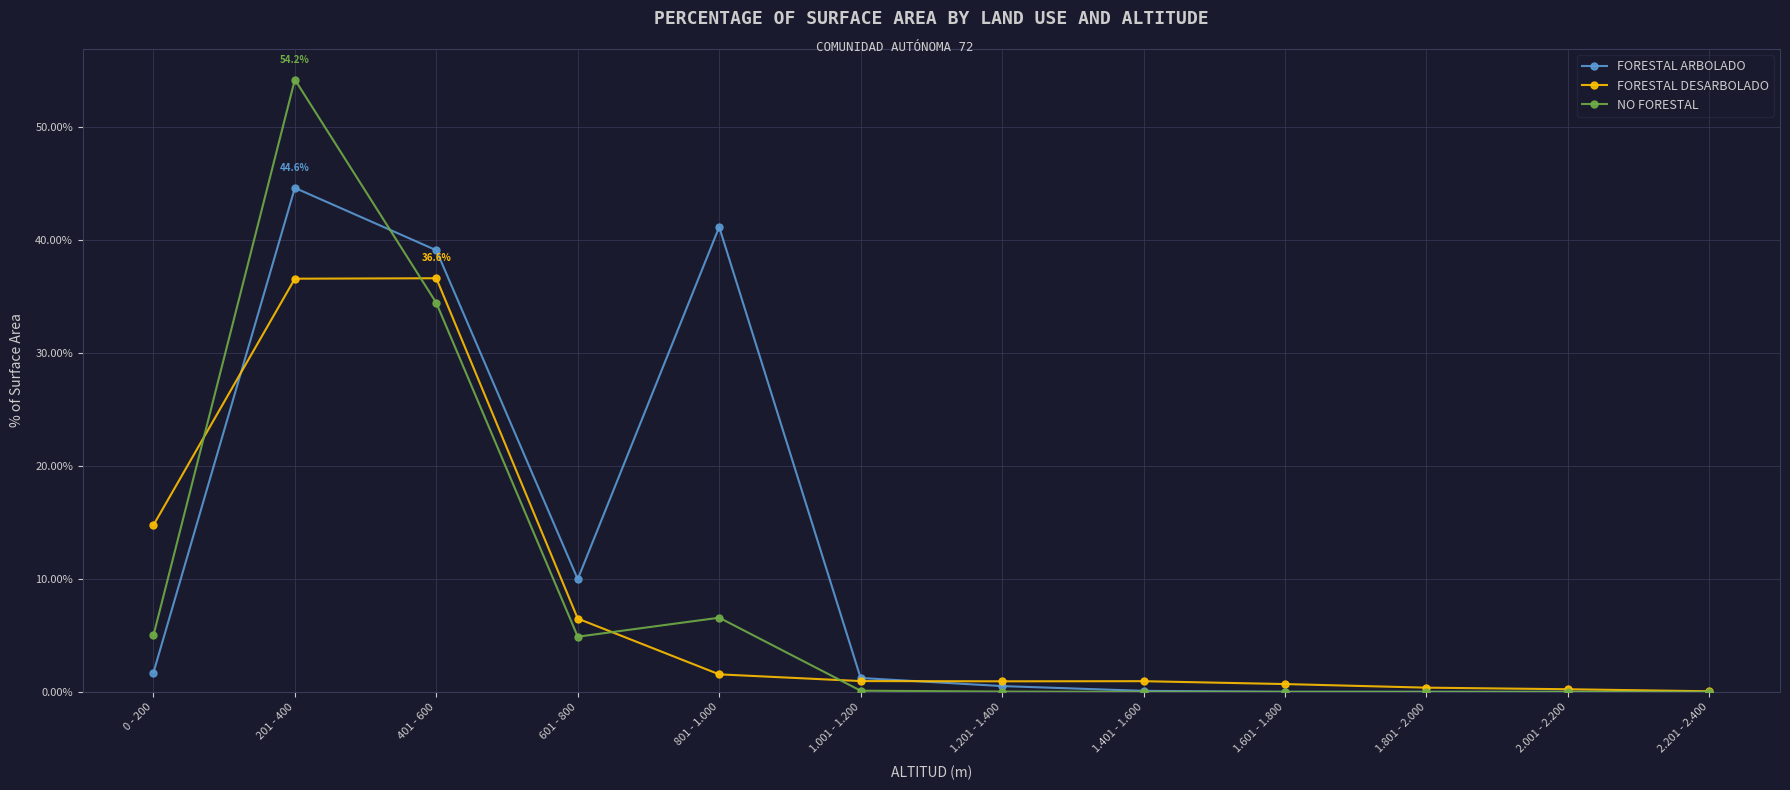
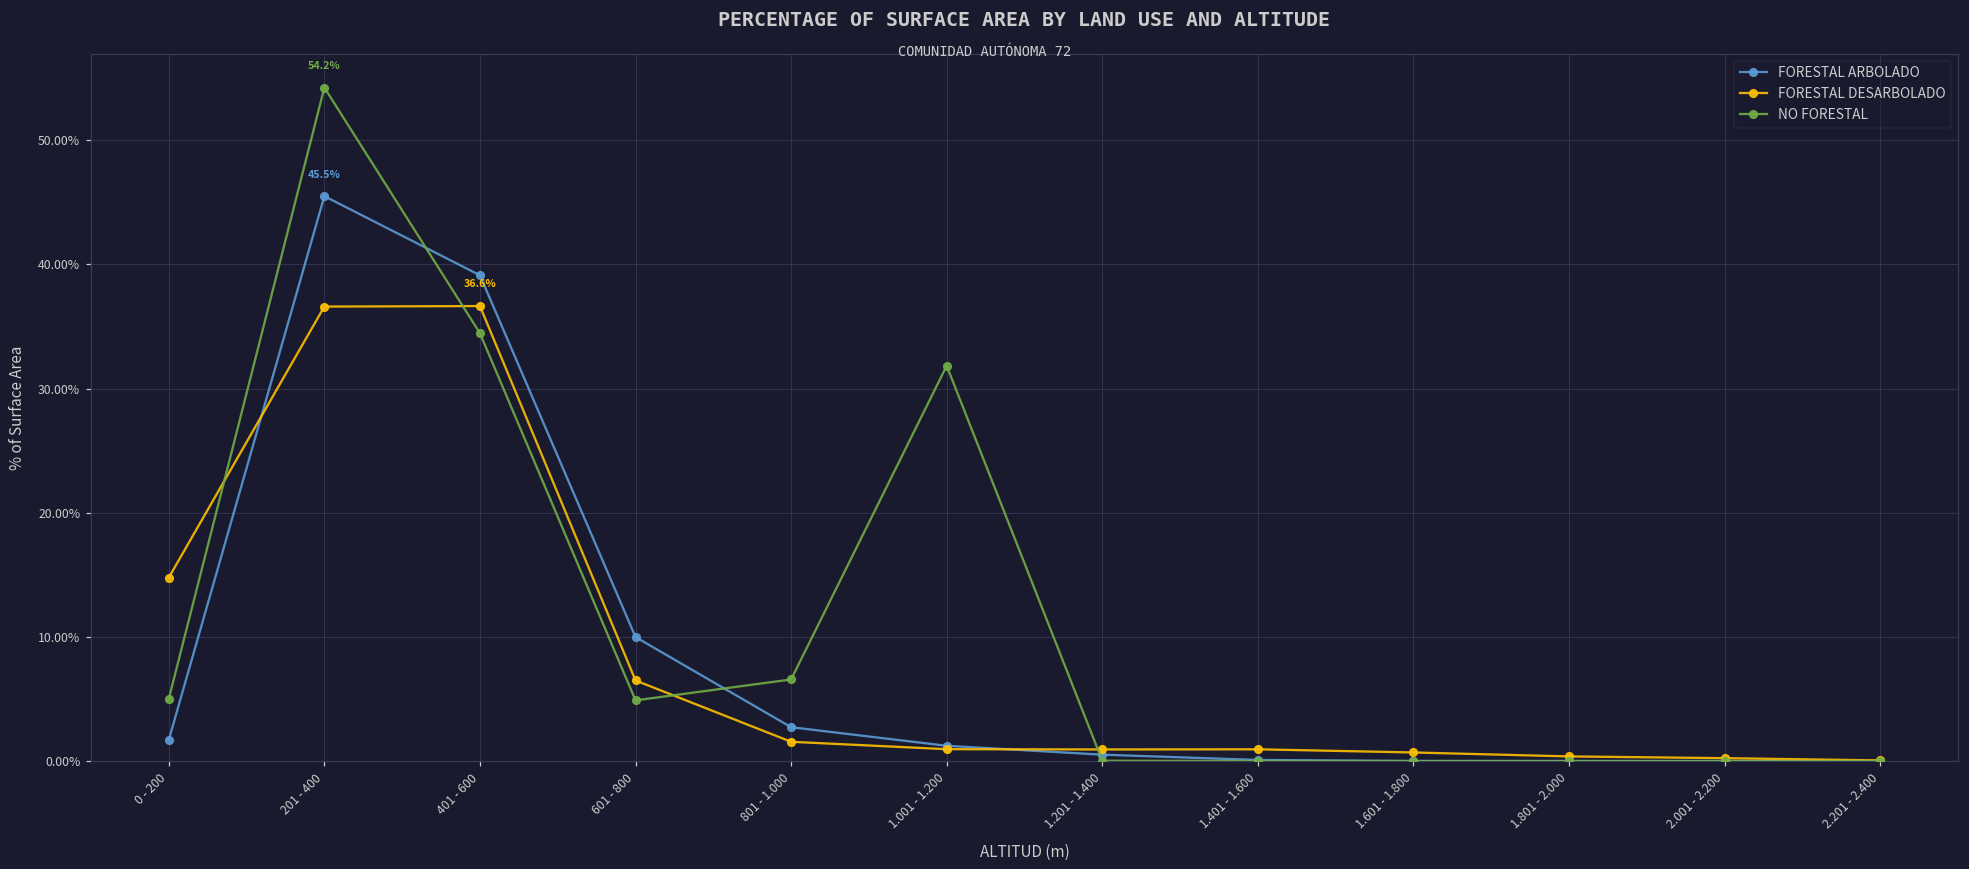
FORESTAL ARBOLADO, 201 - 400: 44.6% -> 45.5%
FORESTAL ARBOLADO, 801 - 1.000: 41.2% -> 2.7%
NO FORESTAL, 1.001 - 1.200: 0.1% -> 31.8%
